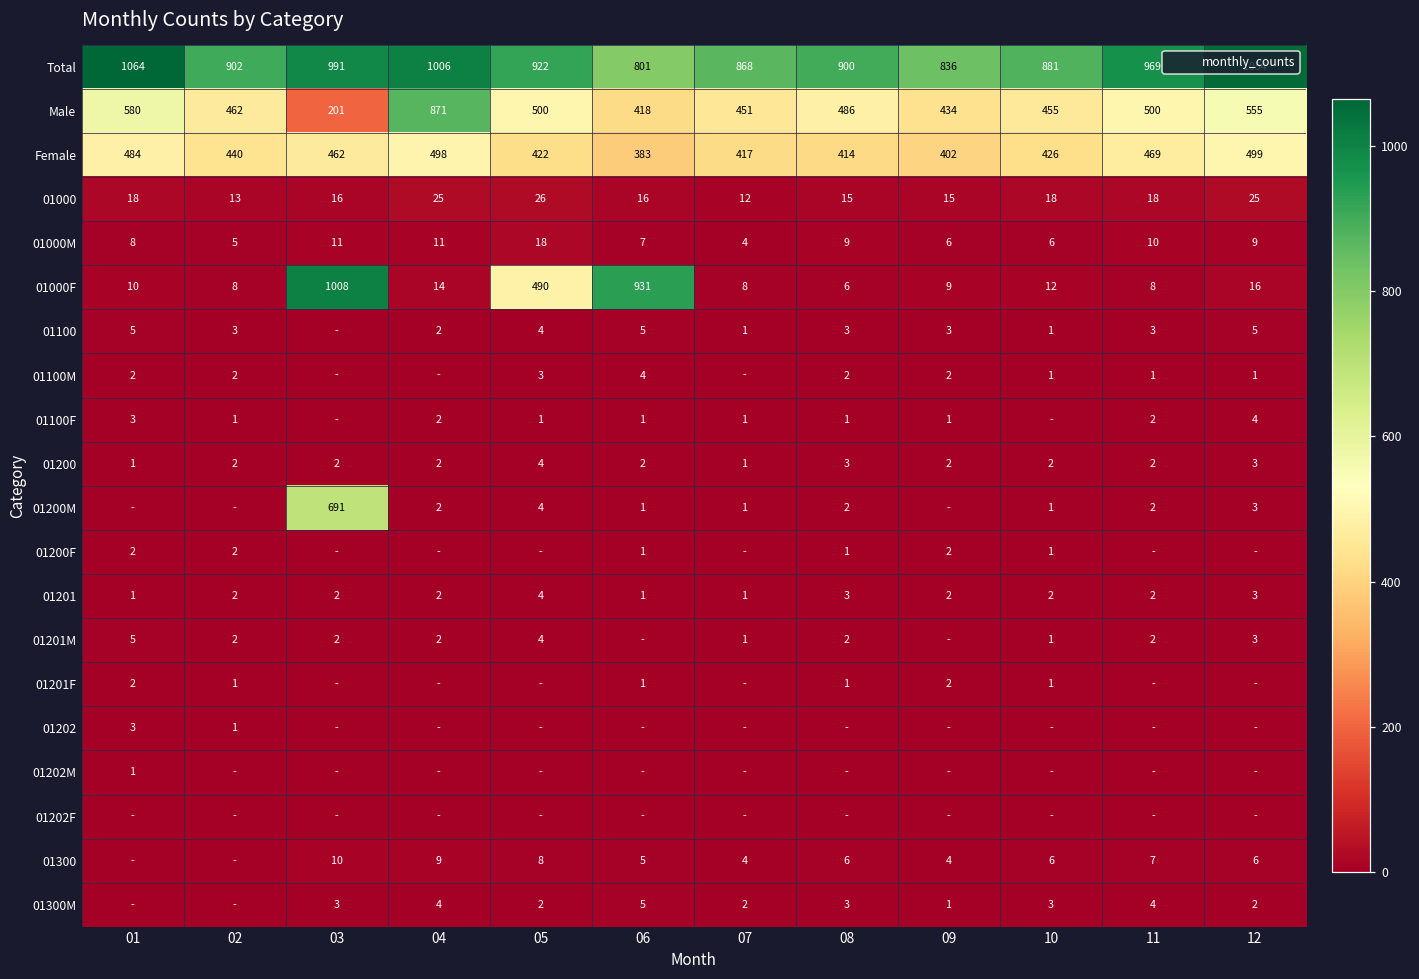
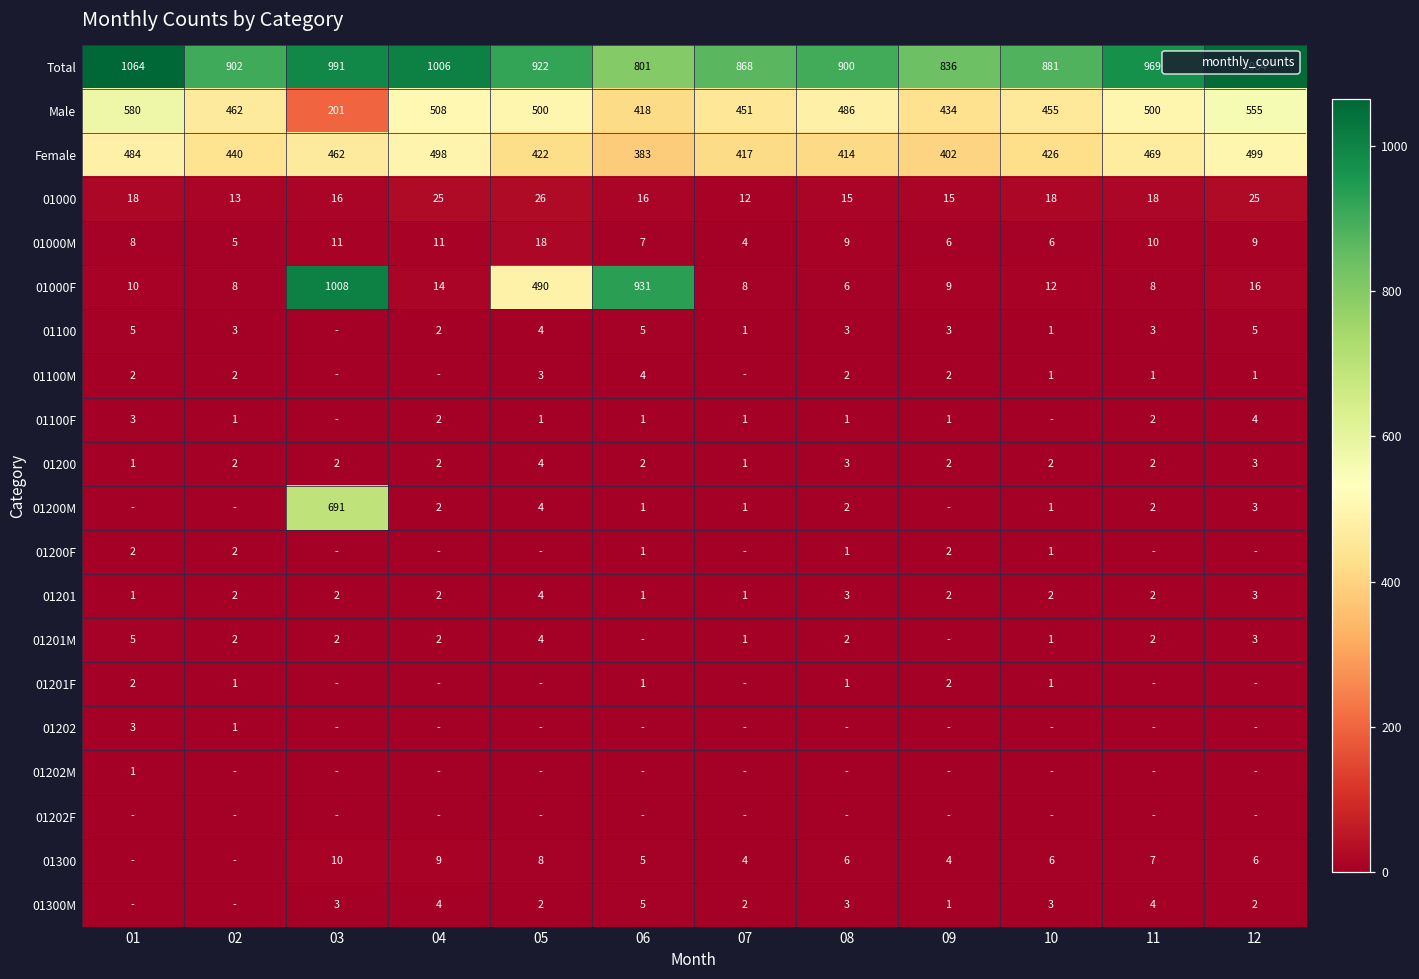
Male, 04: 871 -> 508
